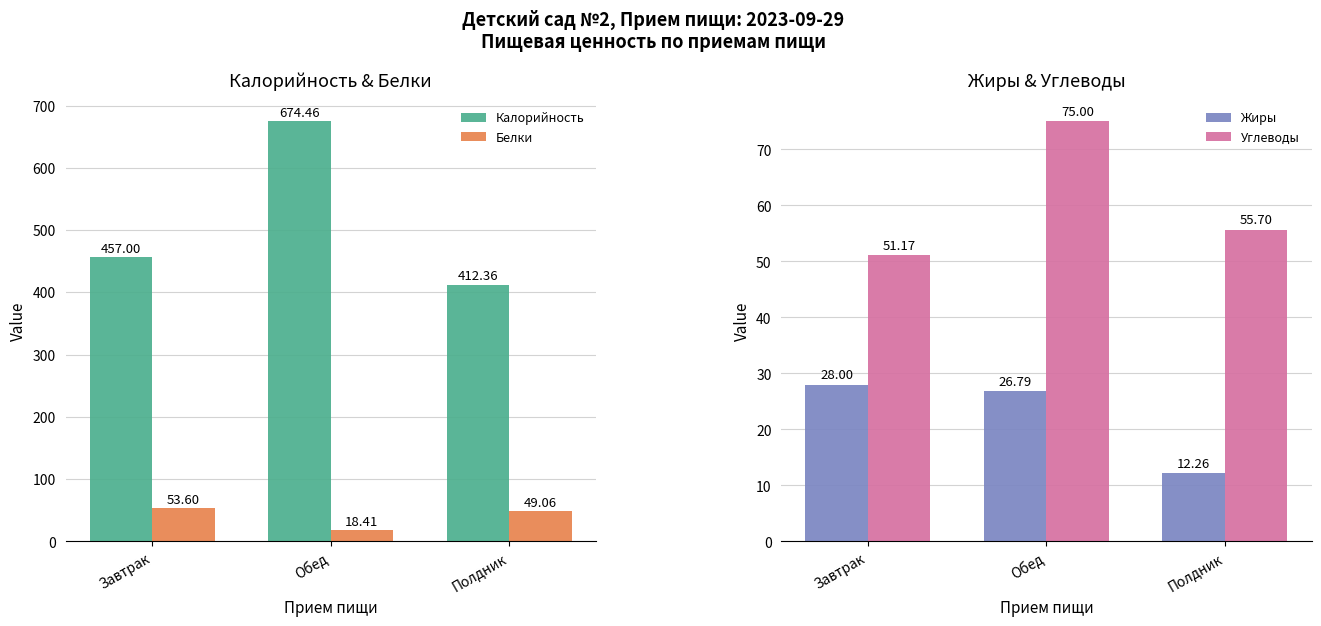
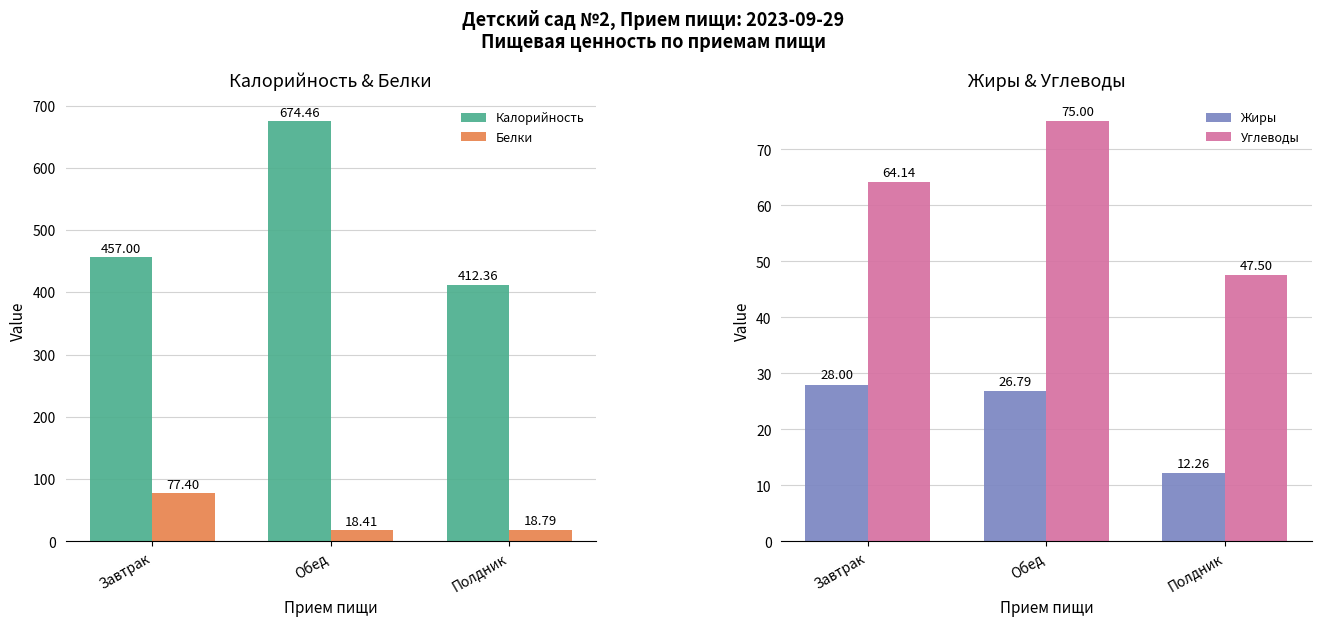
Калорийность & Белки, Белки, Завтрак: 53.60 -> 77.40
Калорийность & Белки, Белки, Полдник: 49.06 -> 18.79
Жиры & Углеводы, Углеводы, Завтрак: 51.17 -> 64.14
Жиры & Углеводы, Углеводы, Полдник: 55.70 -> 47.50
